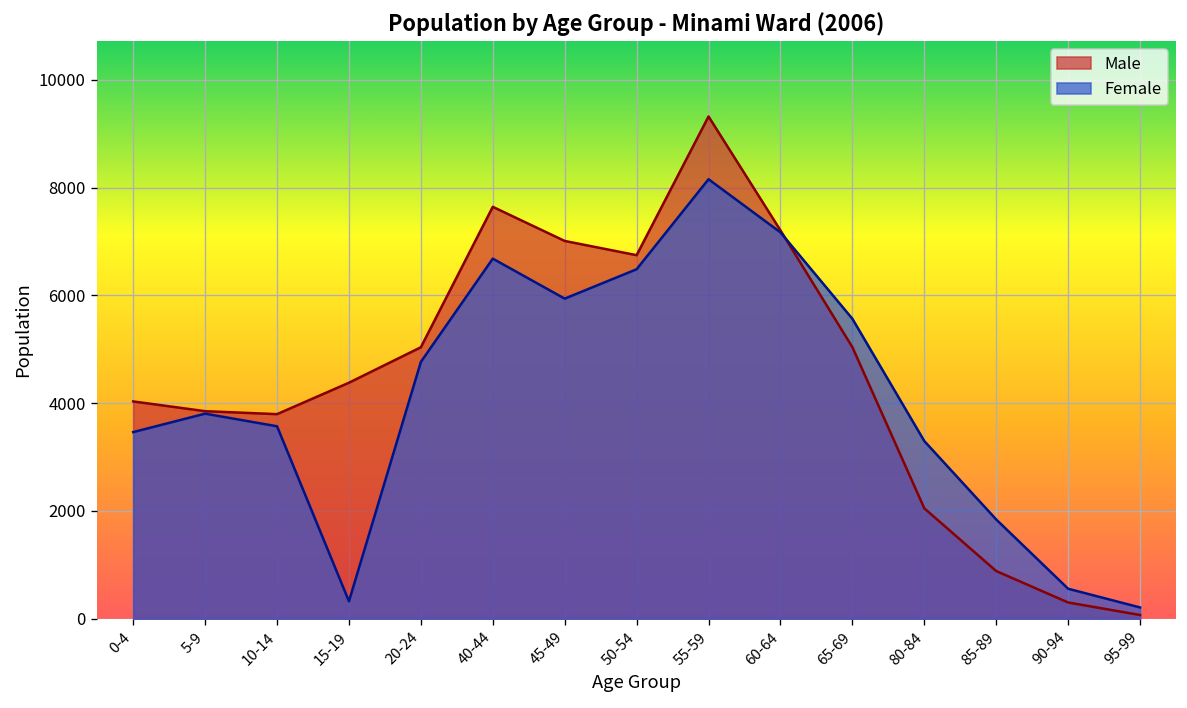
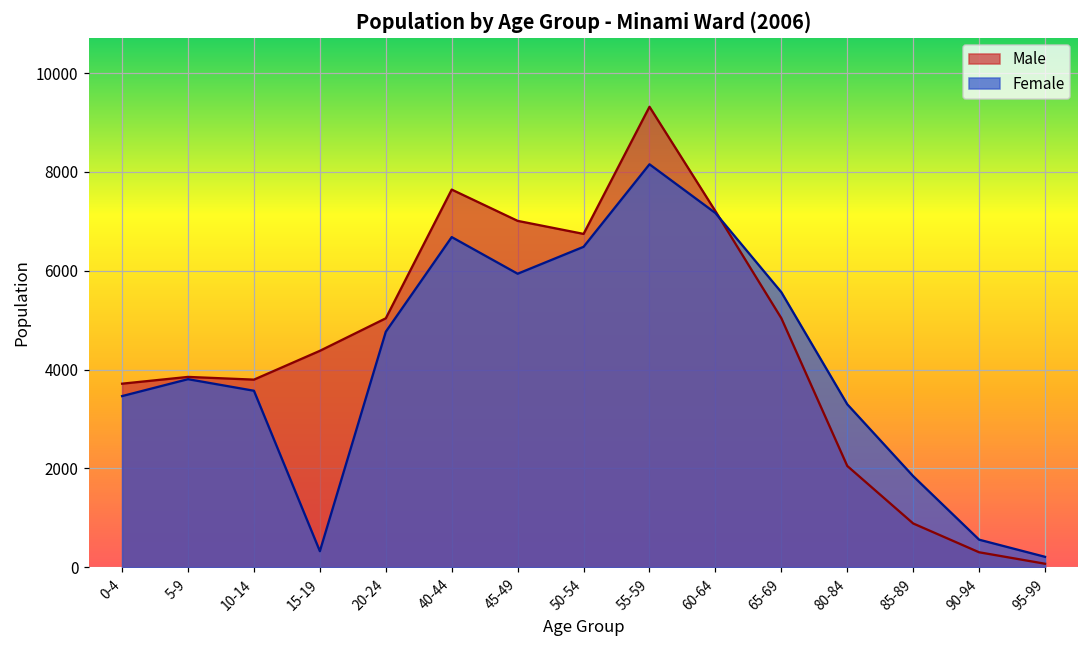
Male, 0-4: 4000 -> 3700
